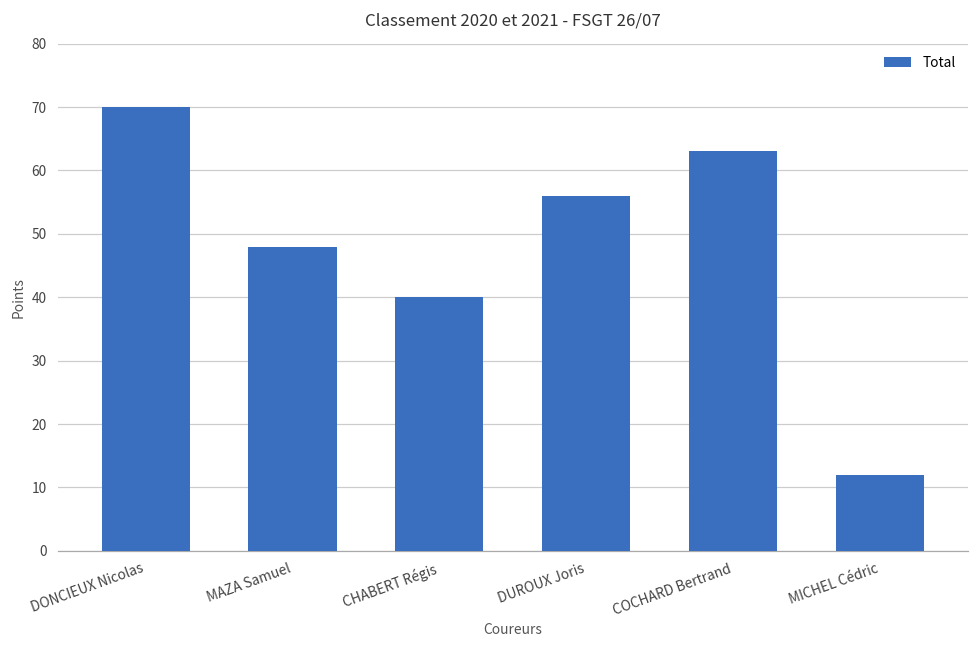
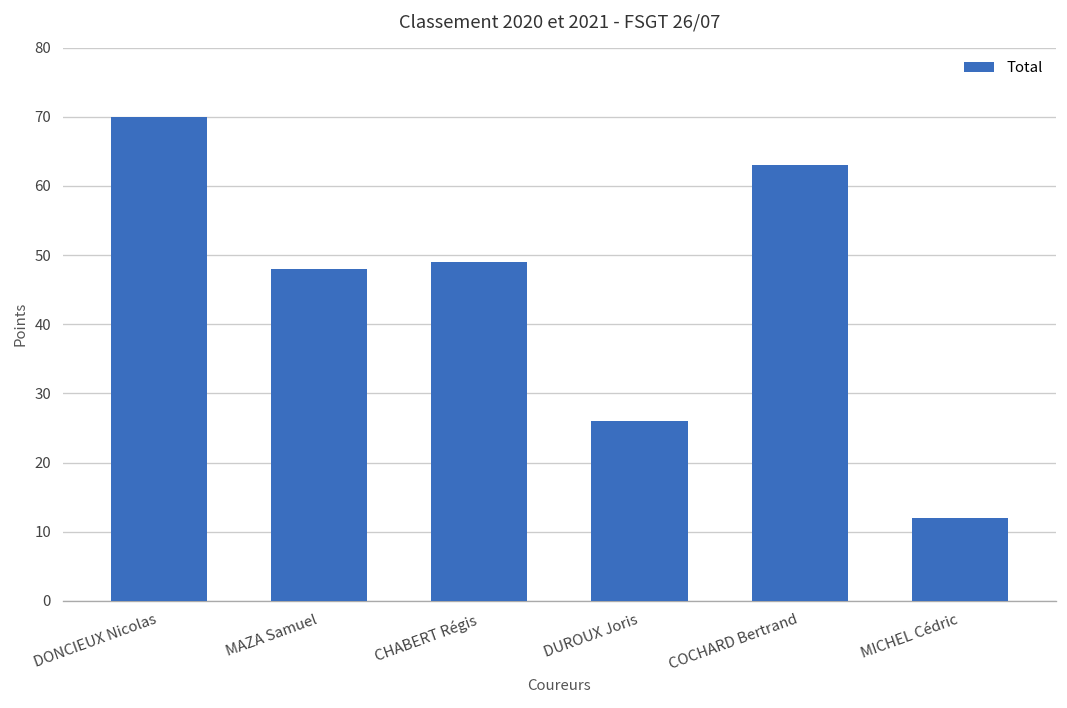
CHABERT Régis: 40 -> 49
DUROUX Joris: 56 -> 26
